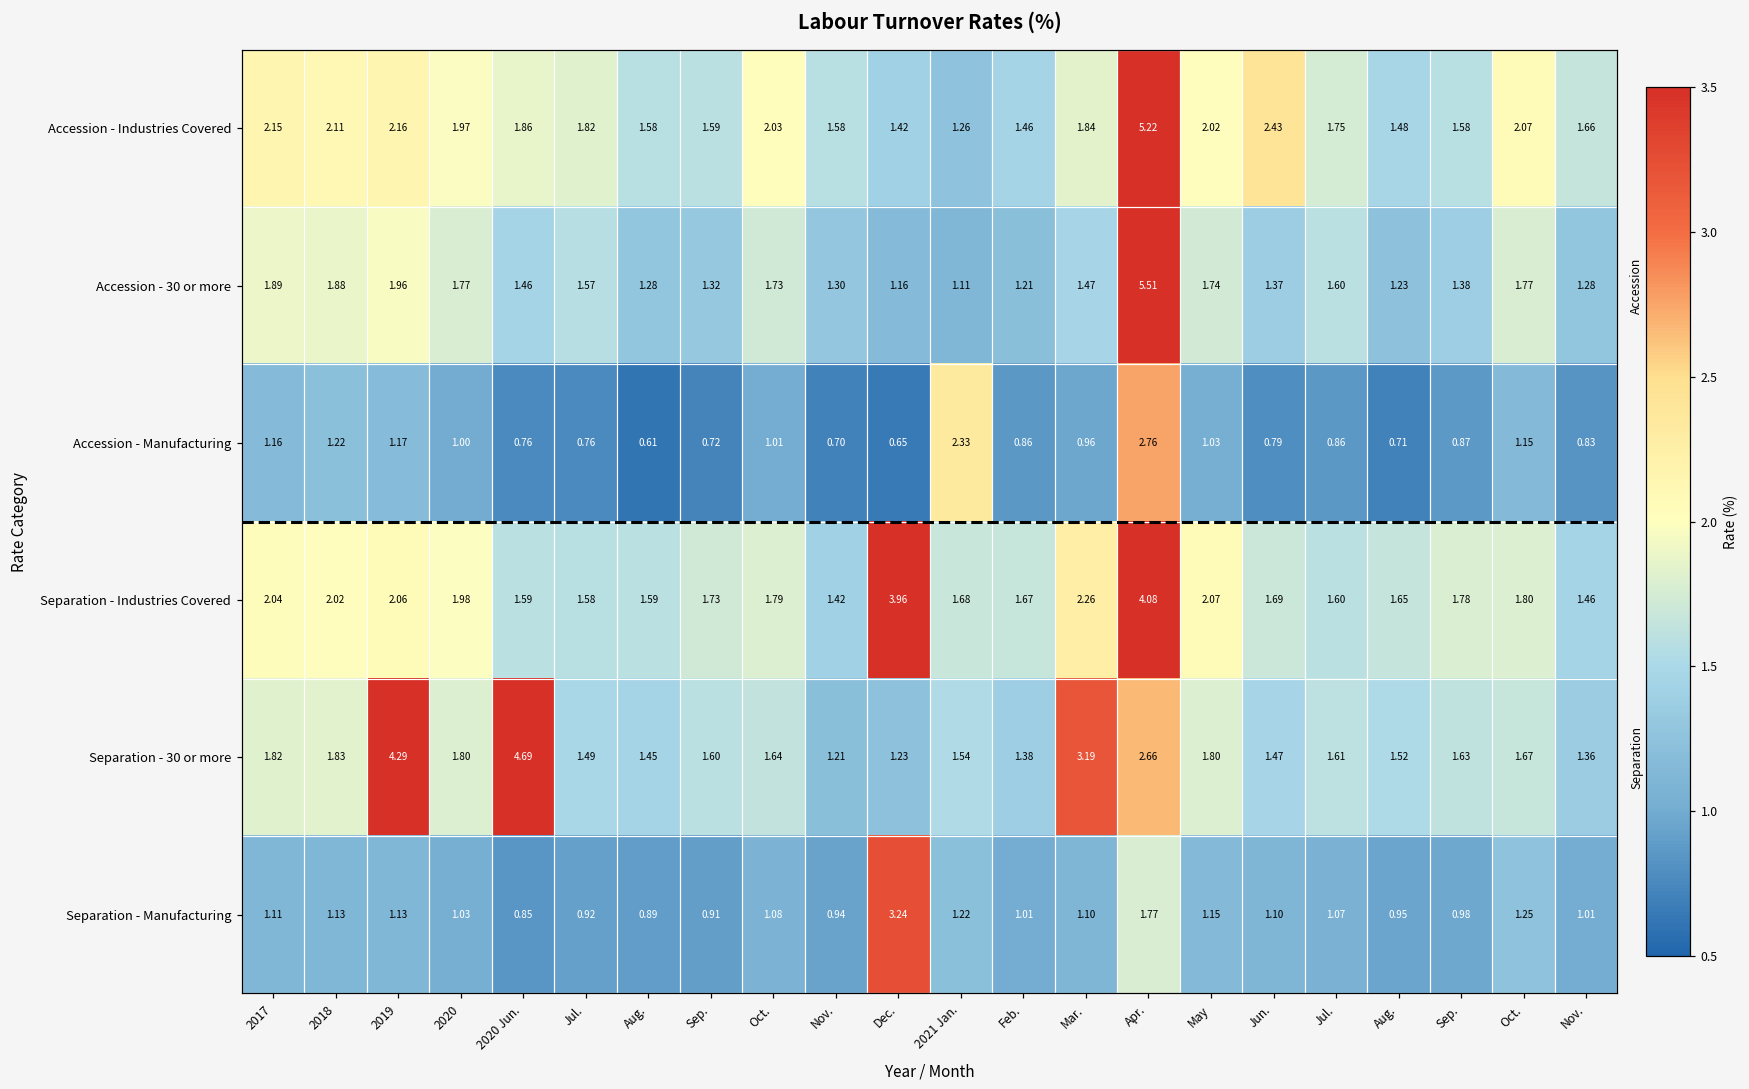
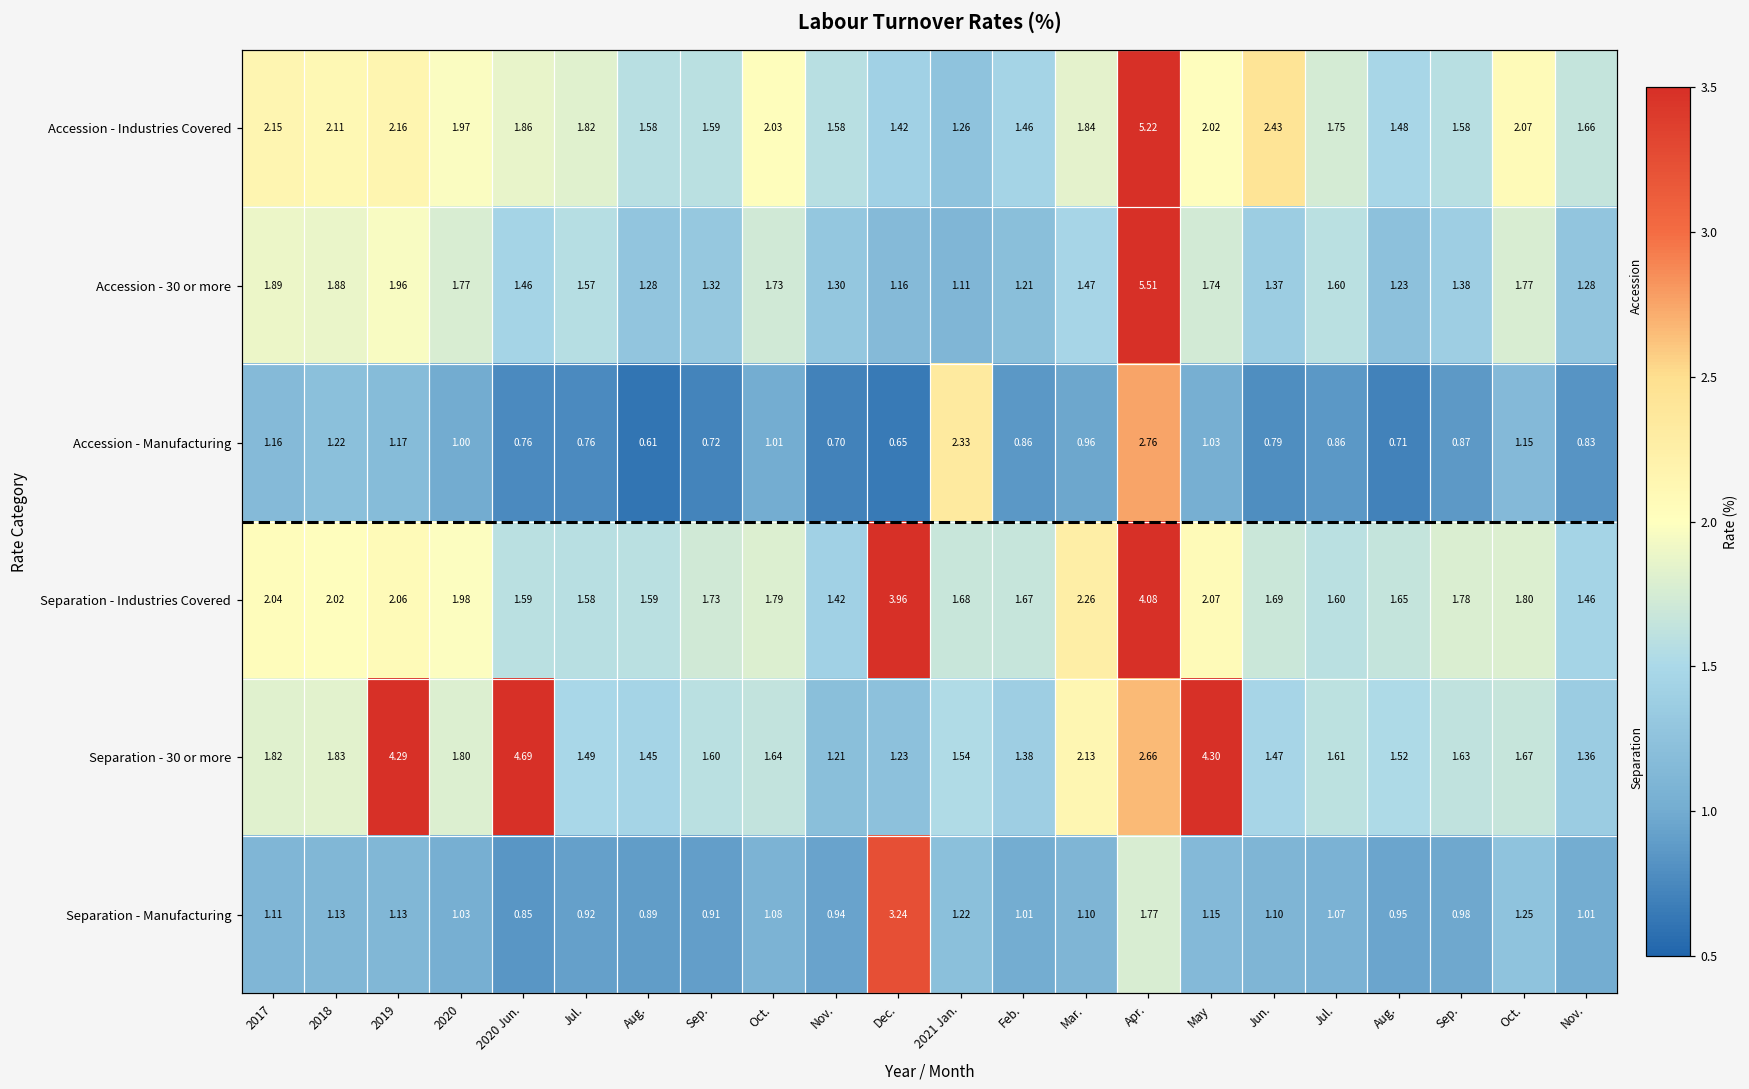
Separation - 30 or more, Mar.: 3.19 -> 2.13
Separation - 30 or more, May: 1.80 -> 4.30
